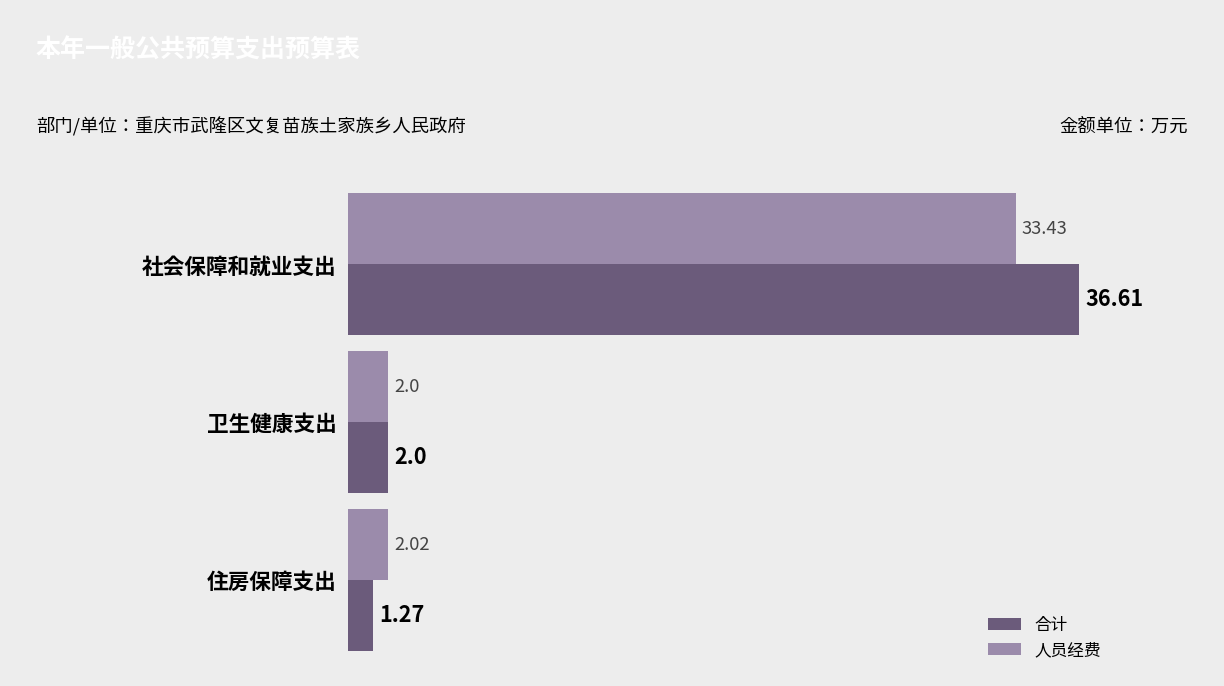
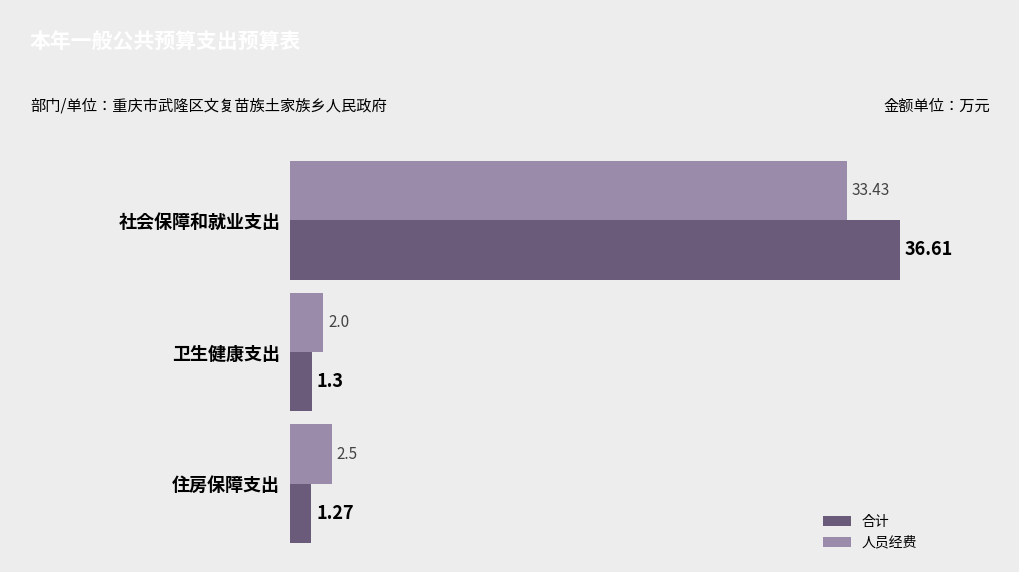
合计, 卫生健康支出: 2.0 -> 1.3
人员经费, 住房保障支出: 2.02 -> 2.5
